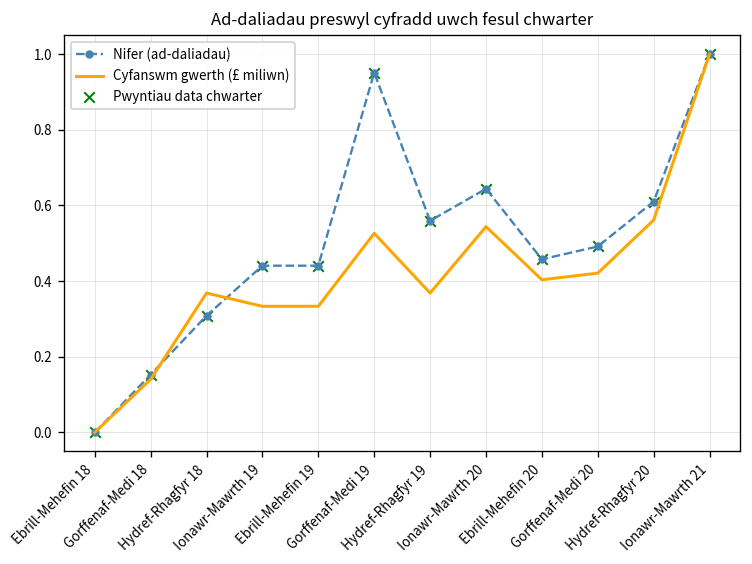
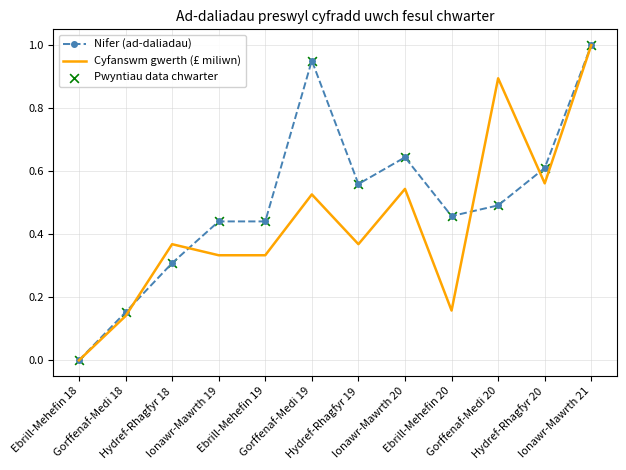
Cyfanswm gwerth (£ miliwn), Ebrill-Mehefin 20: 0.40 -> 0.16
Cyfanswm gwerth (£ miliwn), Gorffenaf-Medi 20: 0.42 -> 0.89
